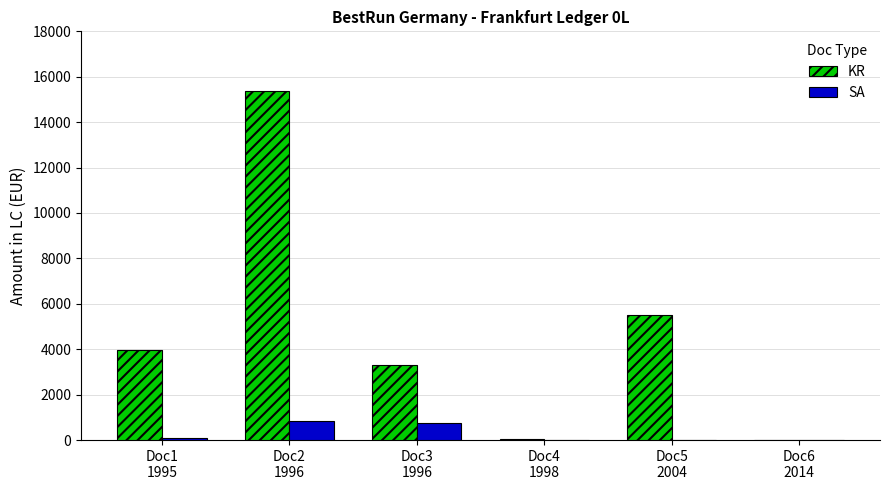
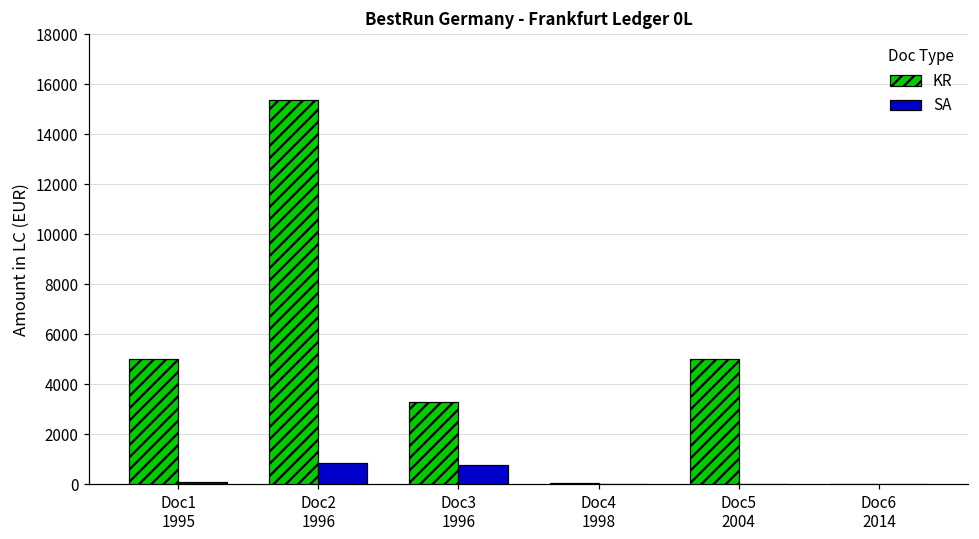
KR, Doc1 1995: 4000 -> 5000
KR, Doc5 2004: 5500 -> 5000
